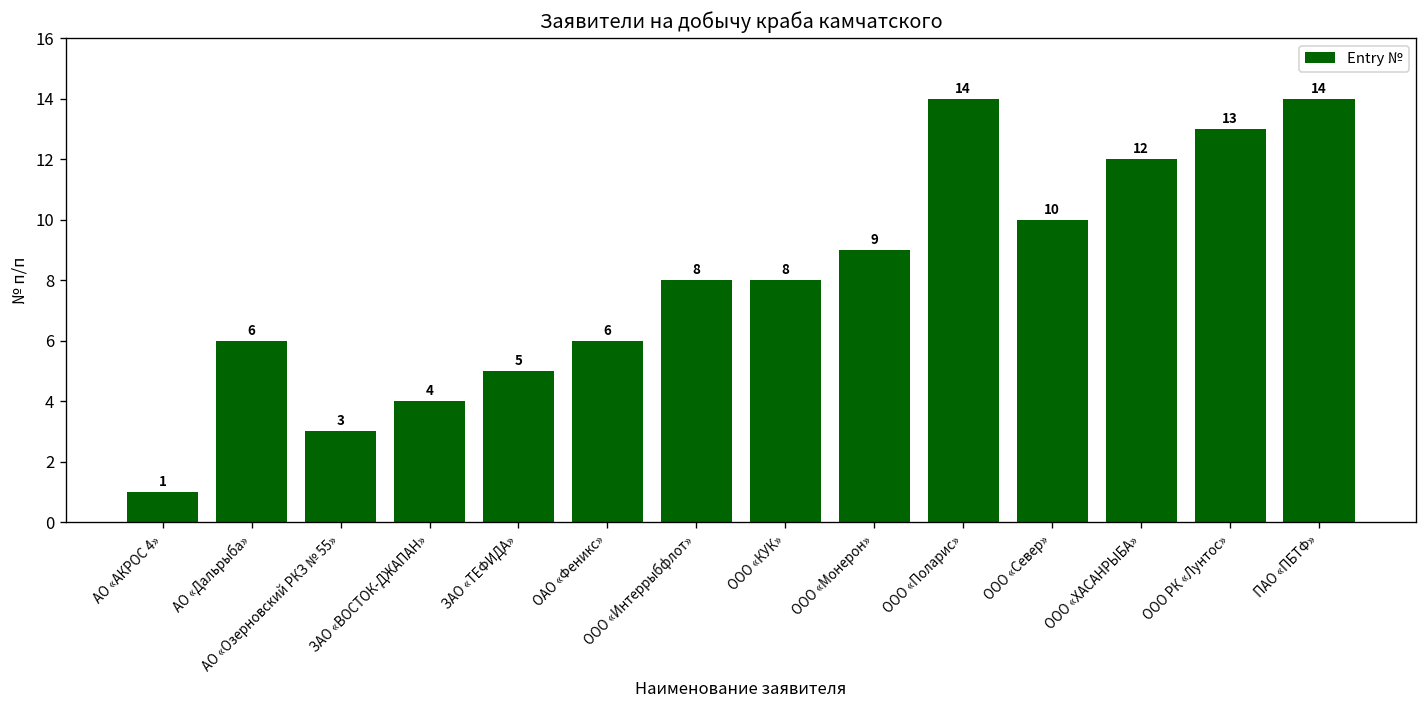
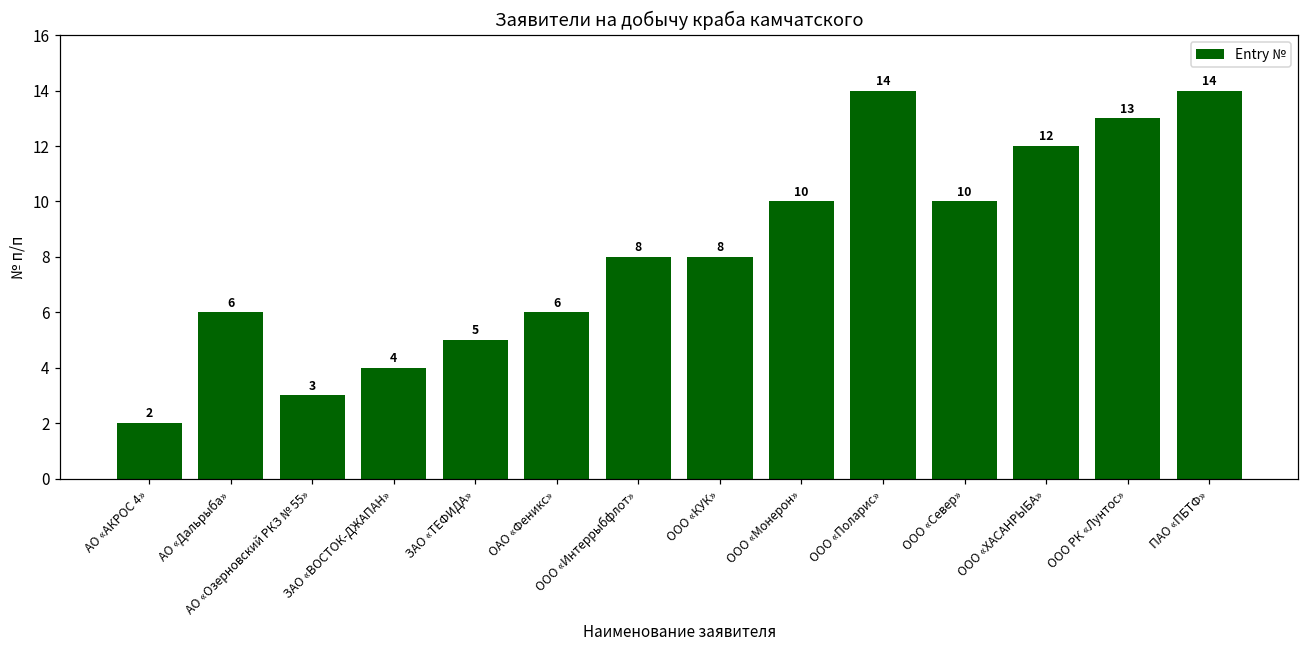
АО «АКРОС 4»: 1 -> 2
ООО «Монерон»: 9 -> 10
